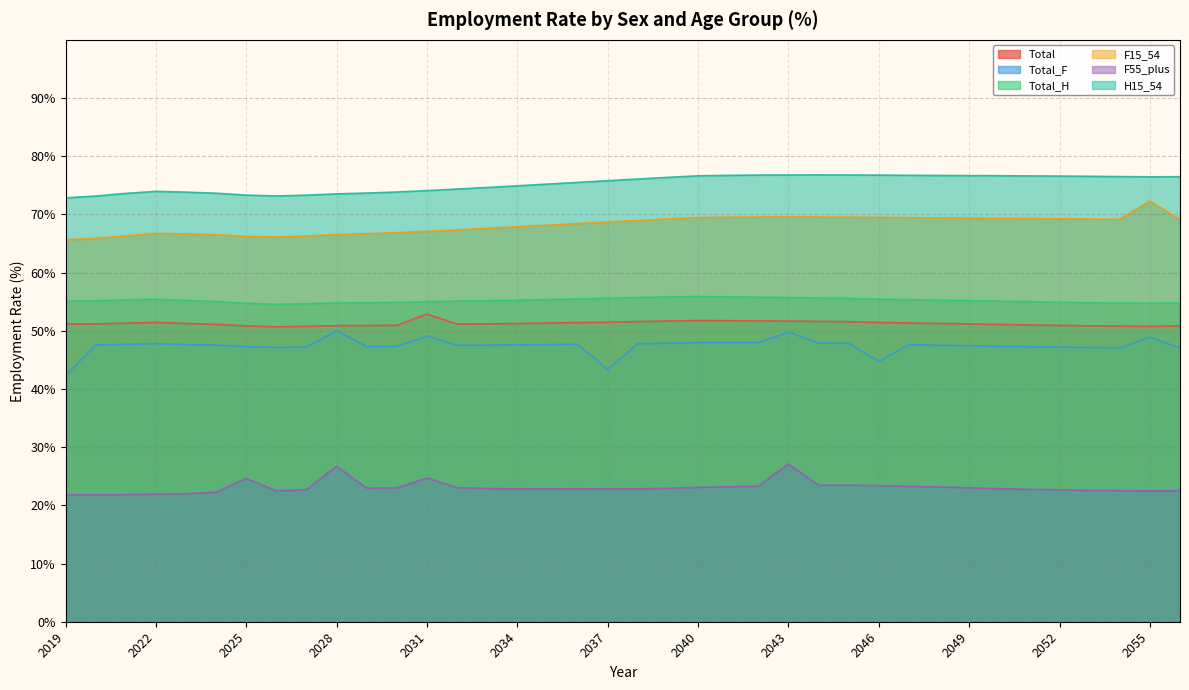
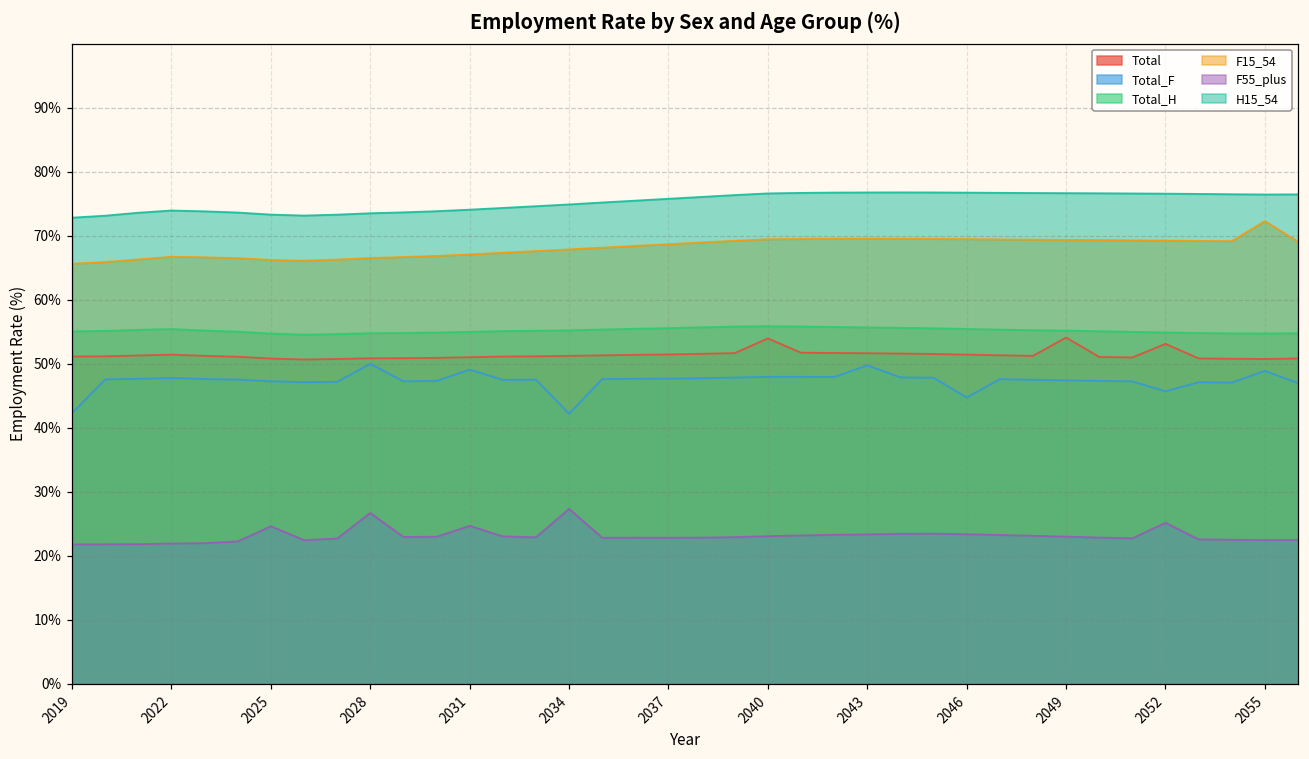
Total, 2031: 53% -> 51%
Total_F, 2034: 48% -> 42%
F55_plus, 2034: 23% -> 27%
Total_F, 2037: 43% -> 48%
Total, 2040: 52% -> 54%
F55_plus, 2043: 27% -> 23%
Total, 2049: 51% -> 54%
Total, 2052: 51% -> 53%
Total_F, 2052: 47% -> 46%
F55_plus, 2052: 23% -> 25%
